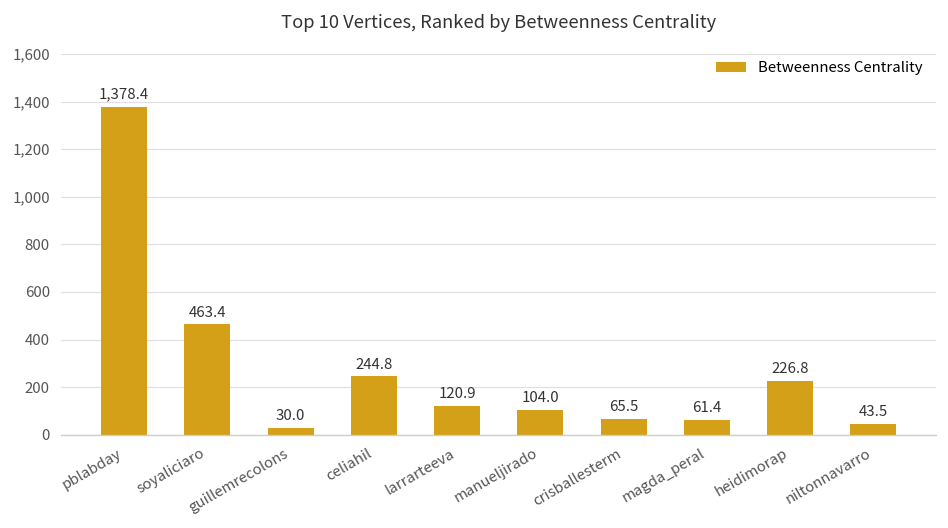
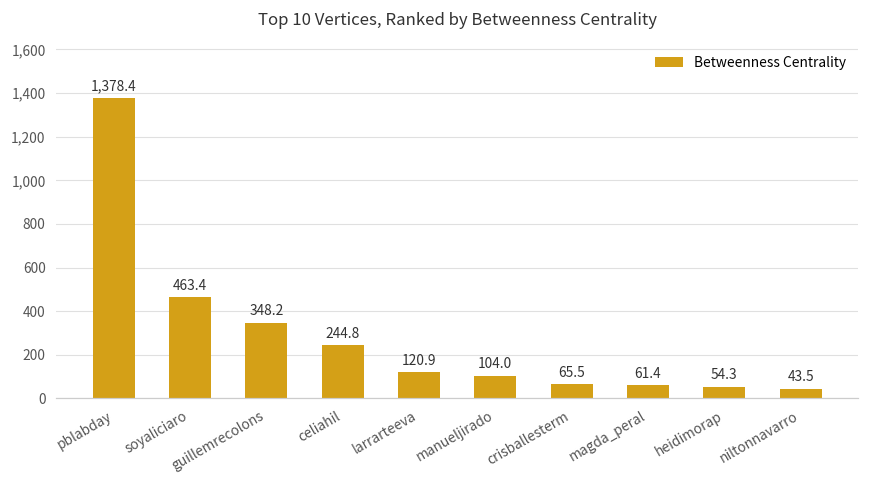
guillemrecolons: 30.0 -> 348.2
heidimorap: 226.8 -> 54.3
